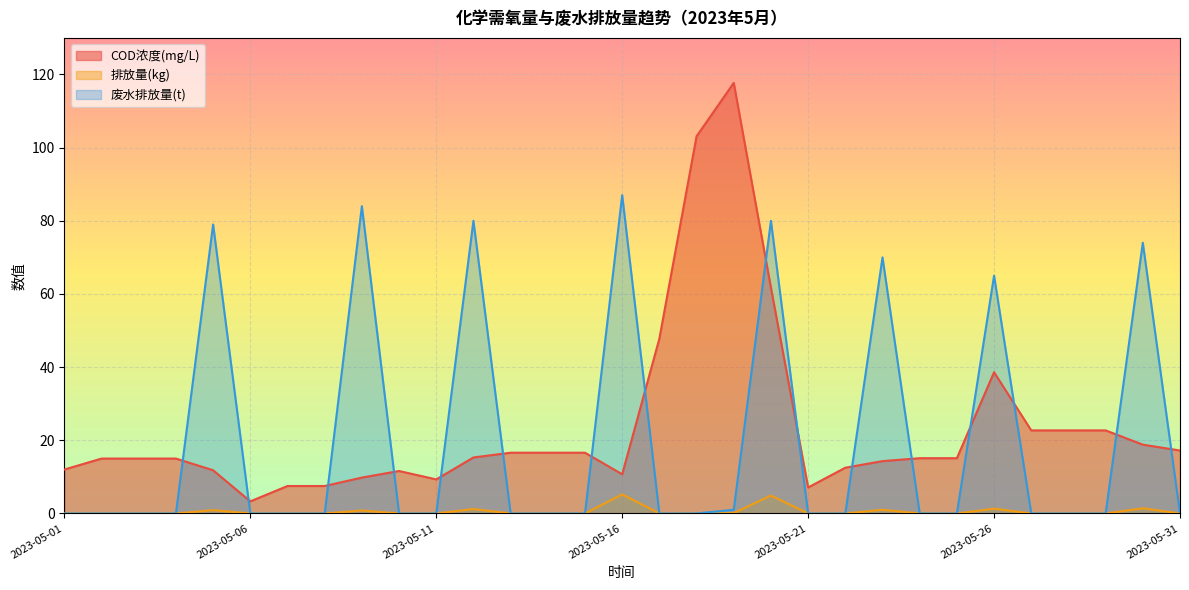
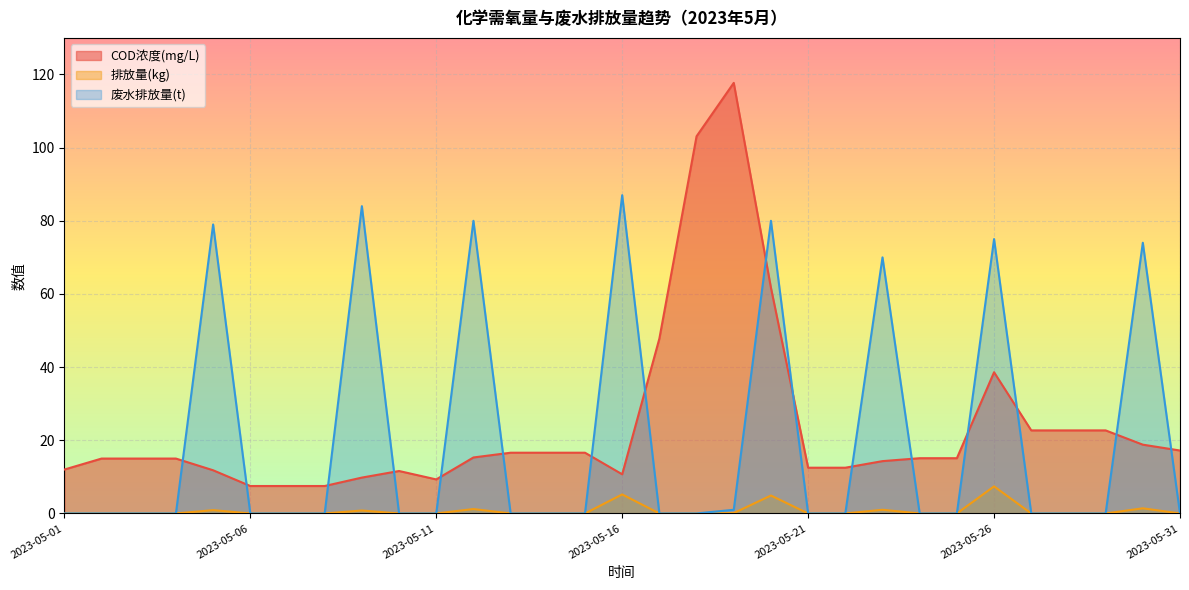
COD浓度(mg/L), 2023-05-06: 3 -> 8
COD浓度(mg/L), 2023-05-21: 7 -> 13
排放量(kg), 2023-05-26: 1 -> 7
废水排放量(t), 2023-05-26: 65 -> 75
